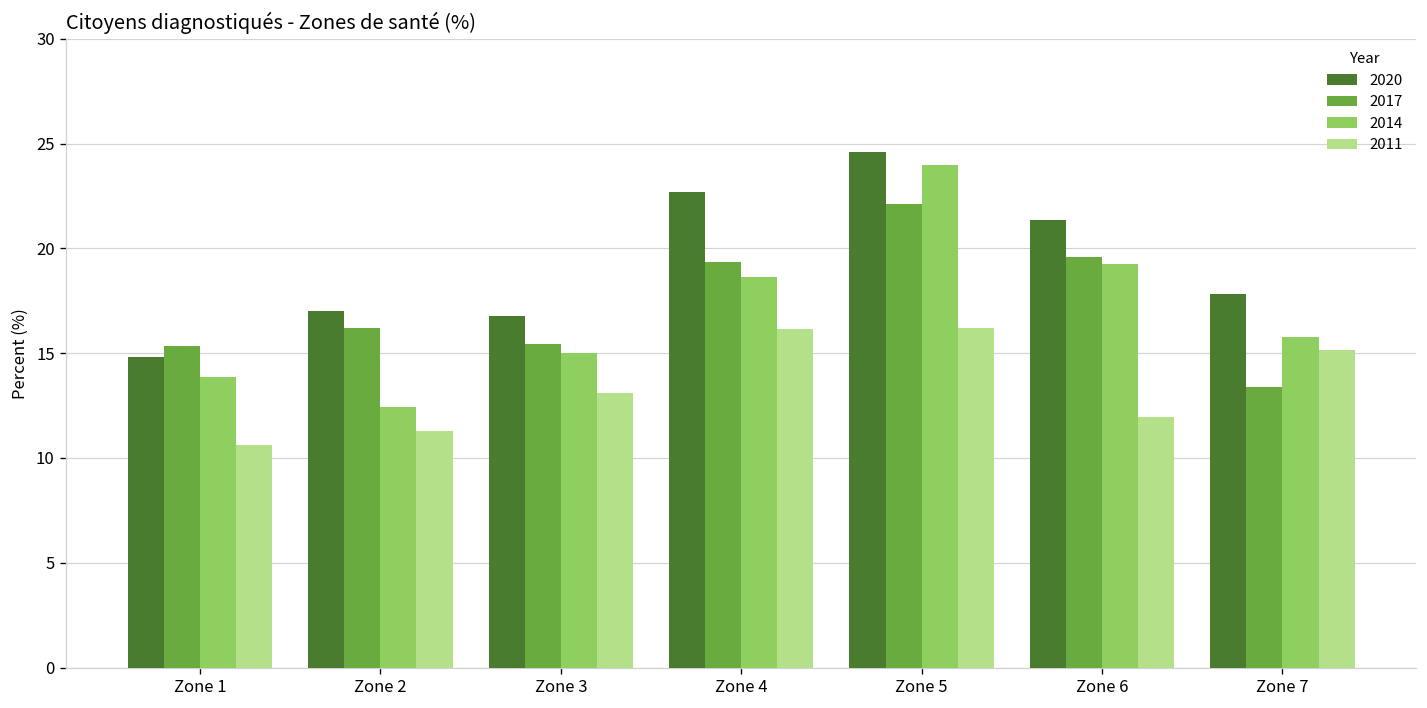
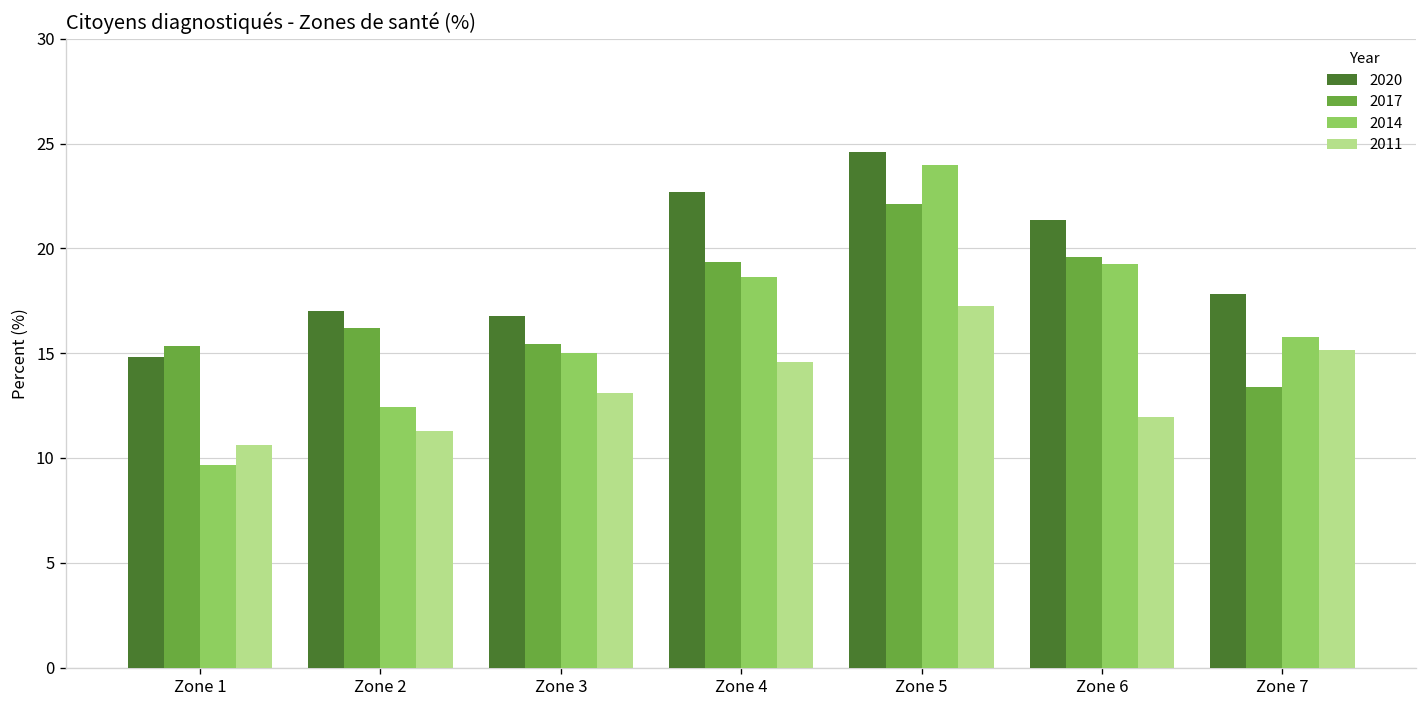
2014, Zone 1: 13.9 -> 9.7
2011, Zone 4: 16.1 -> 14.6
2011, Zone 5: 16.2 -> 17.3
